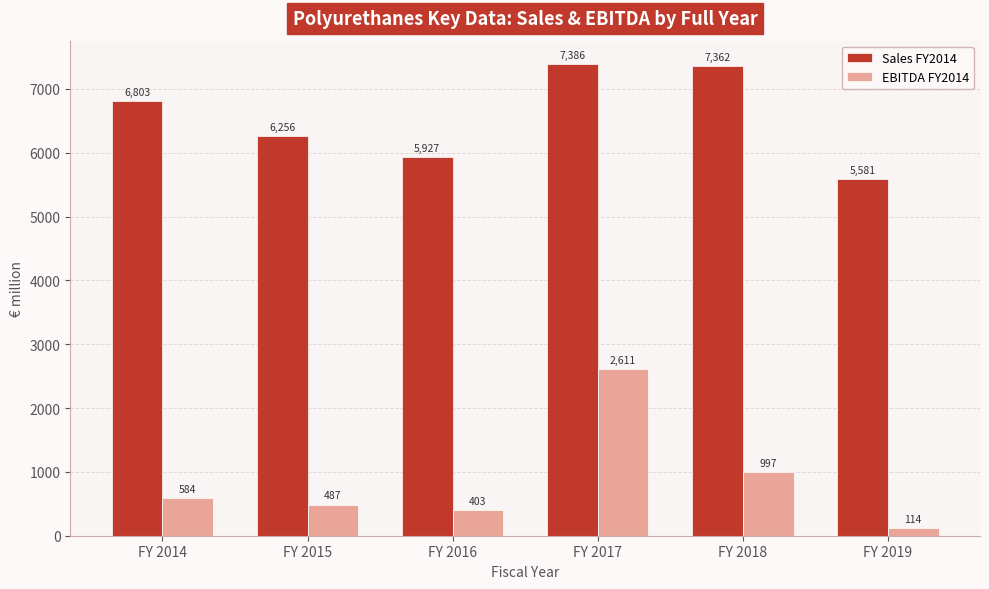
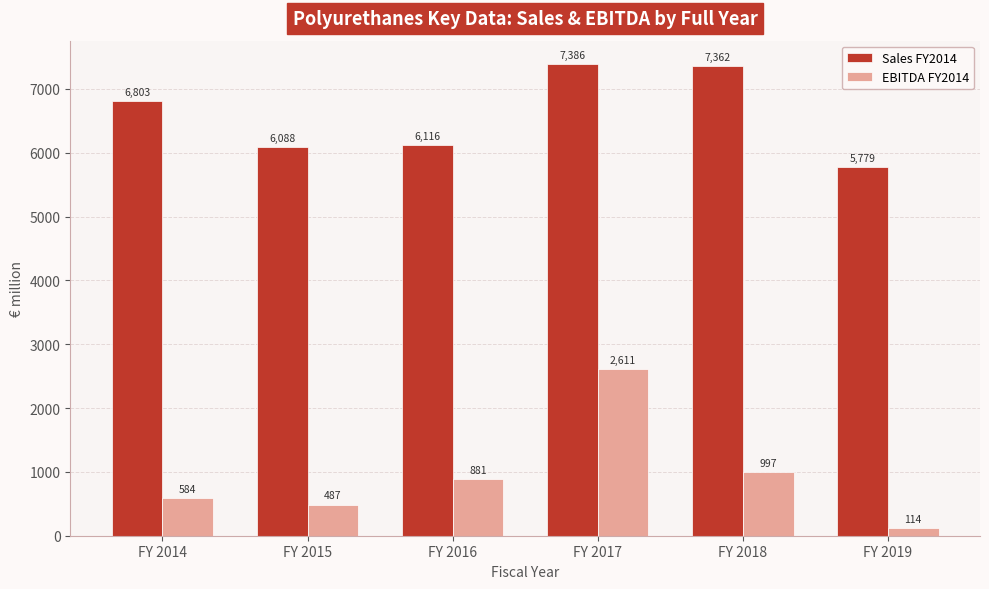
Sales FY2014, FY 2015: 6,256 -> 6,088
Sales FY2014, FY 2016: 5,927 -> 6,116
EBITDA FY2014, FY 2016: 403 -> 881
Sales FY2014, FY 2019: 5,581 -> 5,779
